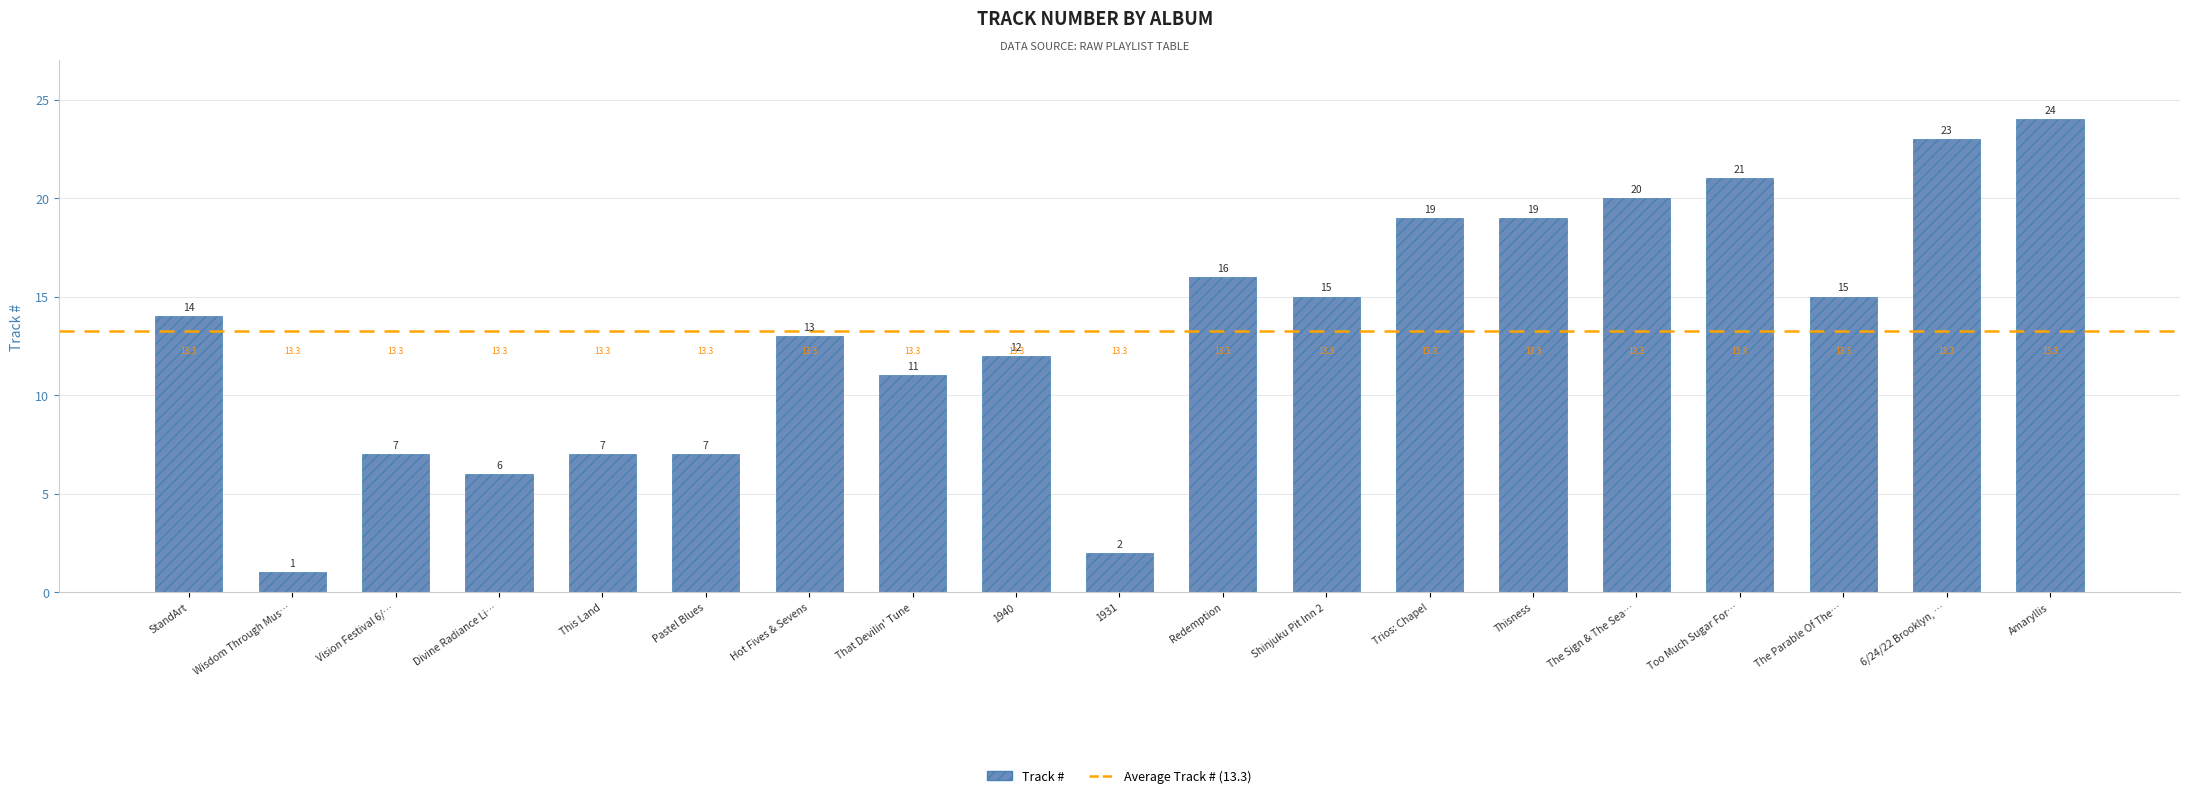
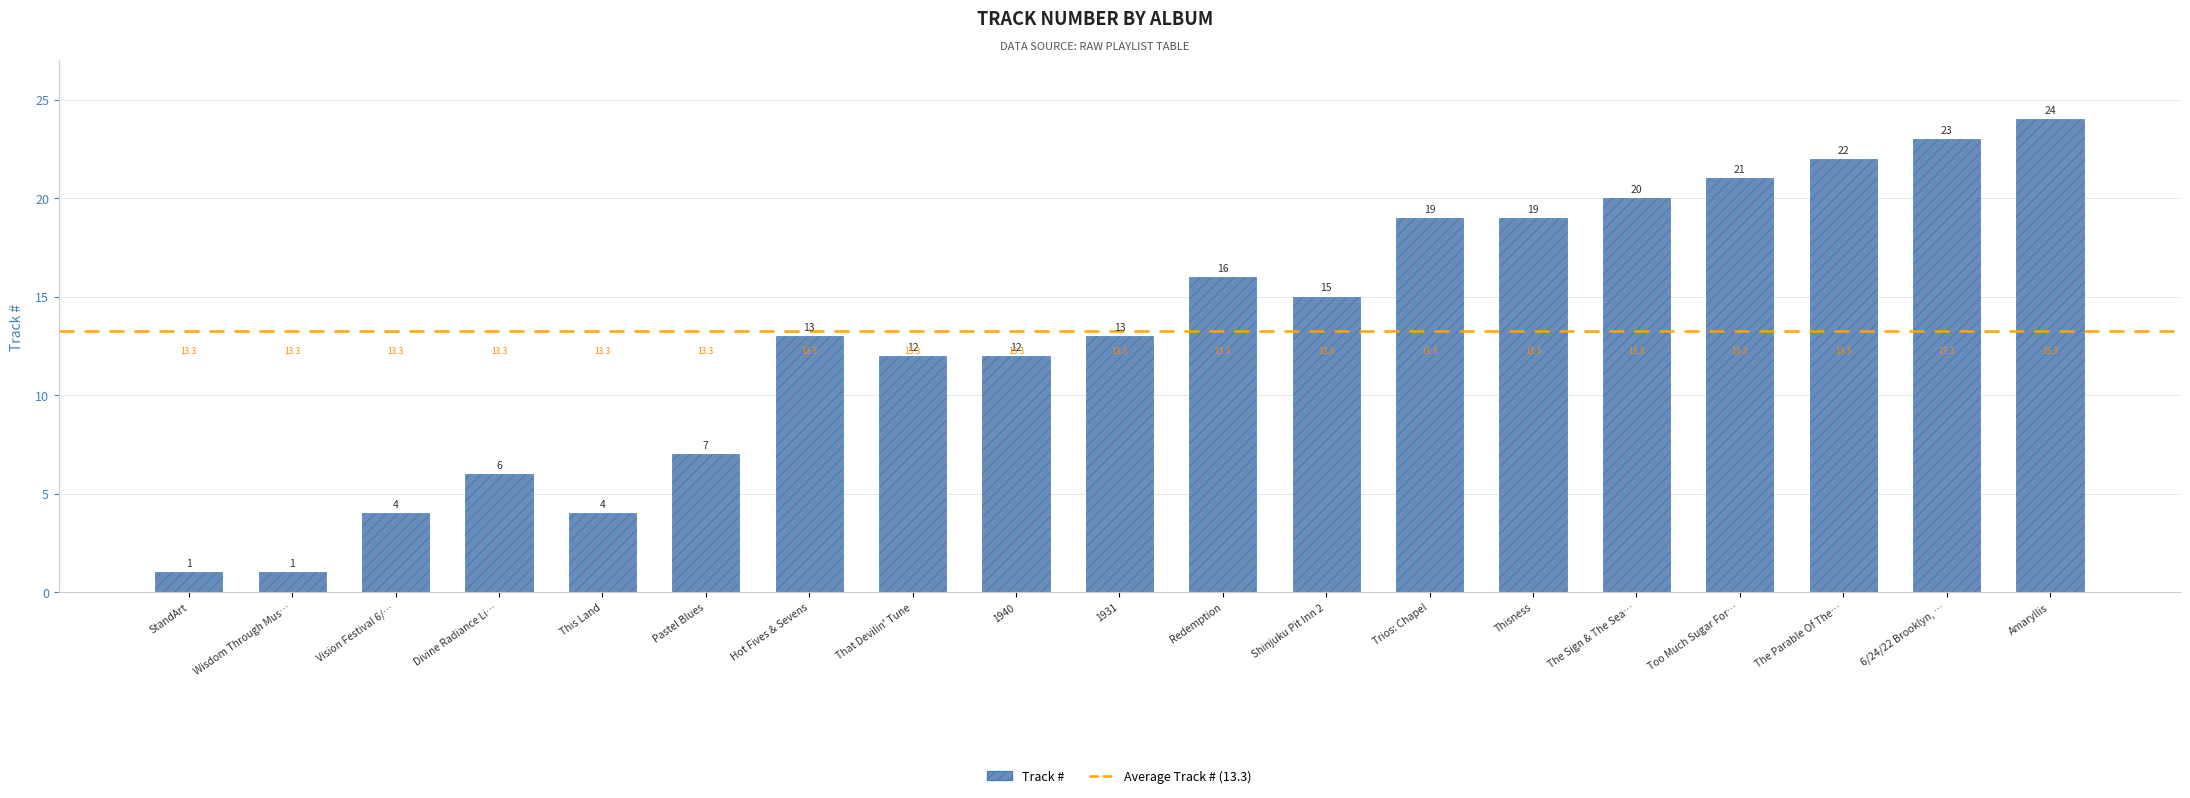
StandArt: 14 -> 1
Vision Festival 6/…: 7 -> 4
This Land: 7 -> 4
That Devilin' Tune: 11 -> 12
1931: 2 -> 13
The Parable Of The…: 15 -> 22
